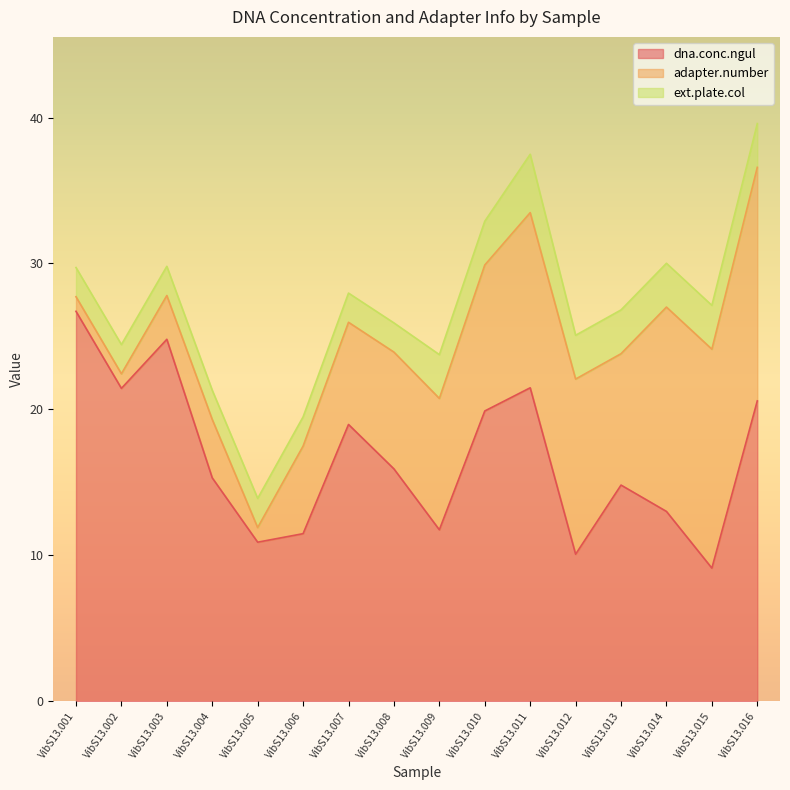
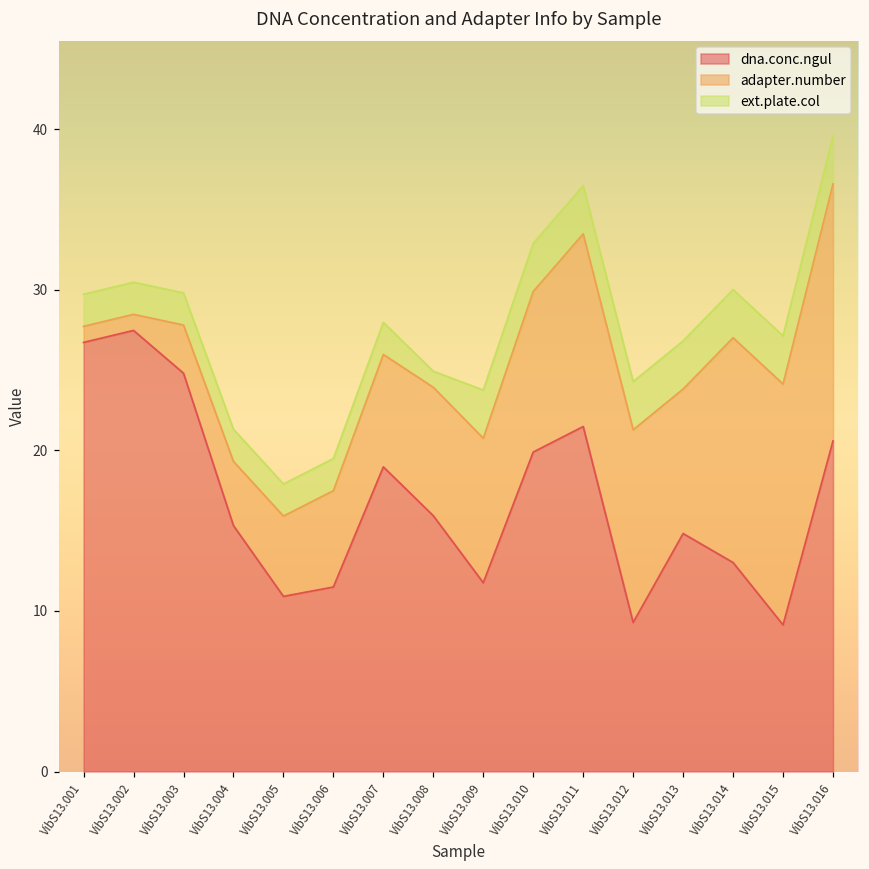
dna.conc.ngul, VibS13.002: 21.4 -> 27.5
adapter.number, VibS13.005: 1 -> 5
ext.plate.col, VibS13.008: 2 -> 1
ext.plate.col, VibS13.011: 4 -> 3
dna.conc.ngul, VibS13.012: 10.1 -> 9.3
